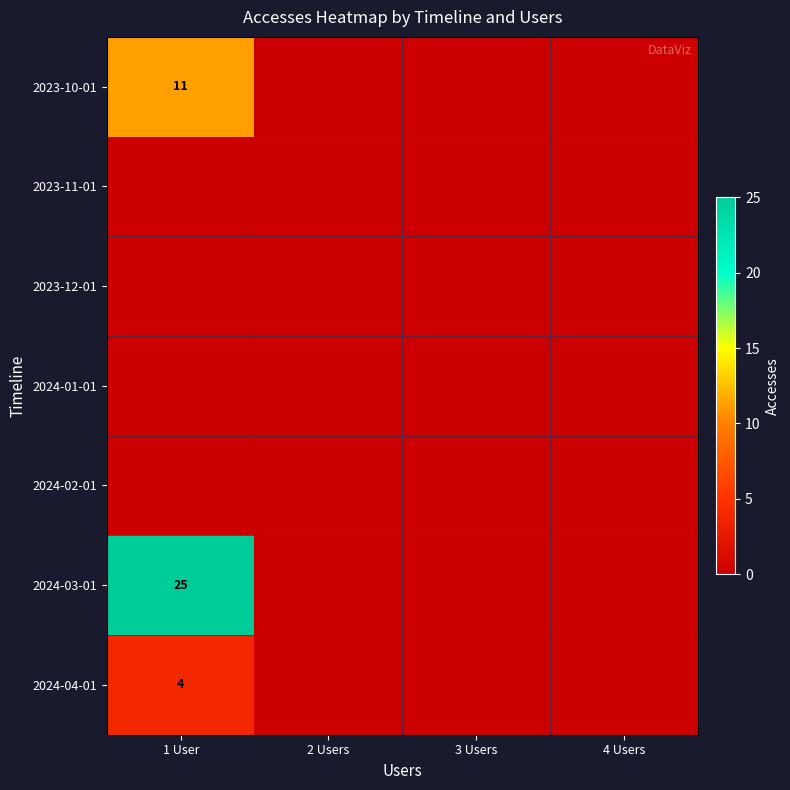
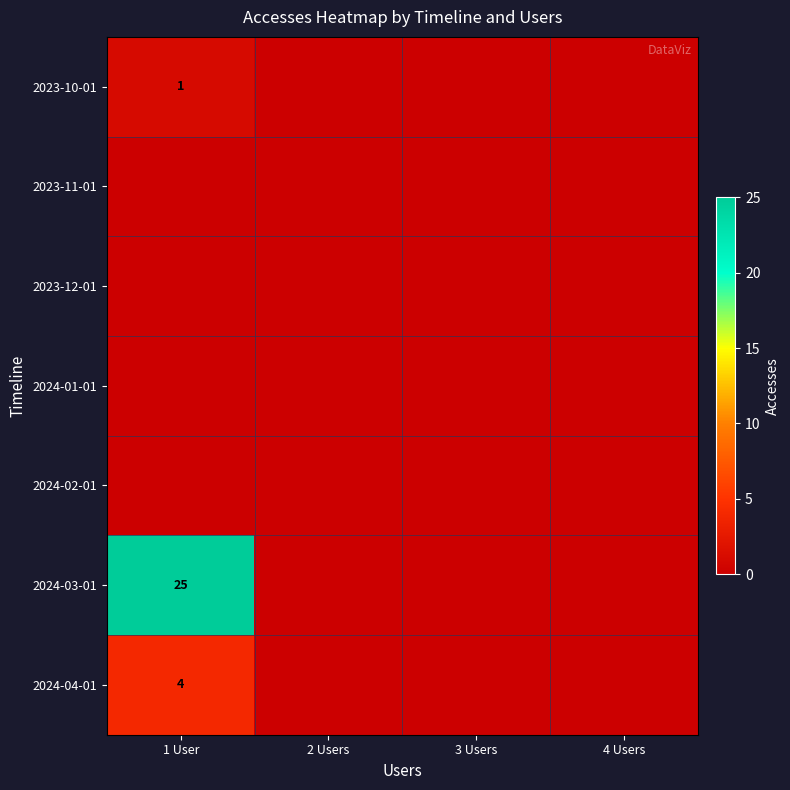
2023-10-01, 1 User: 11 -> 1
